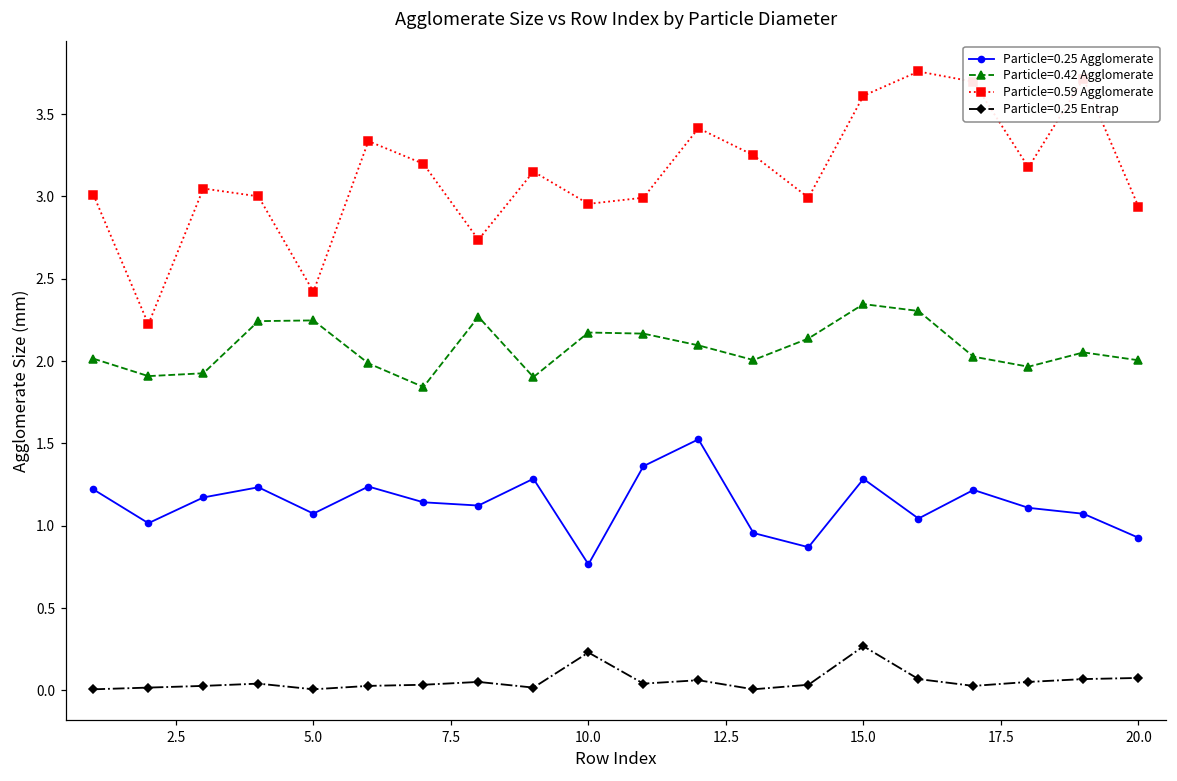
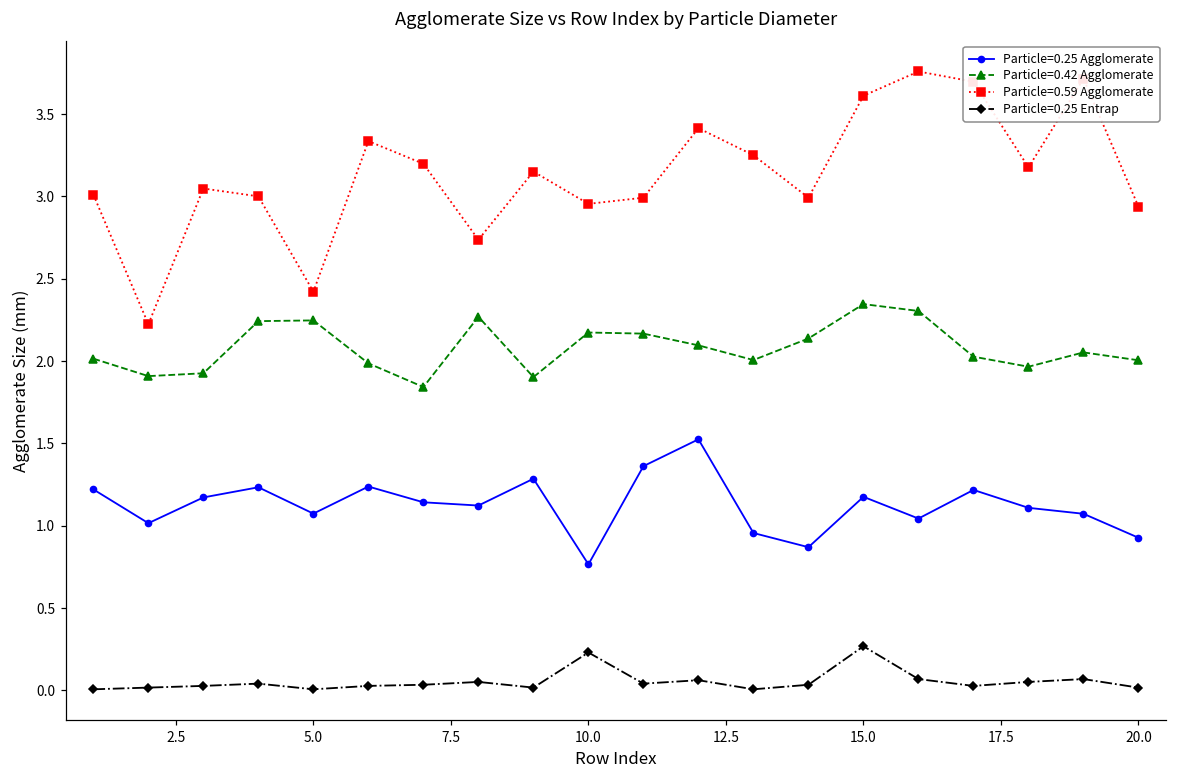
Particle=0.25 Agglomerate, 15.0: 1.28 -> 1.18
Particle=0.25 Entrap, 20.0: 0.08 -> 0.02
